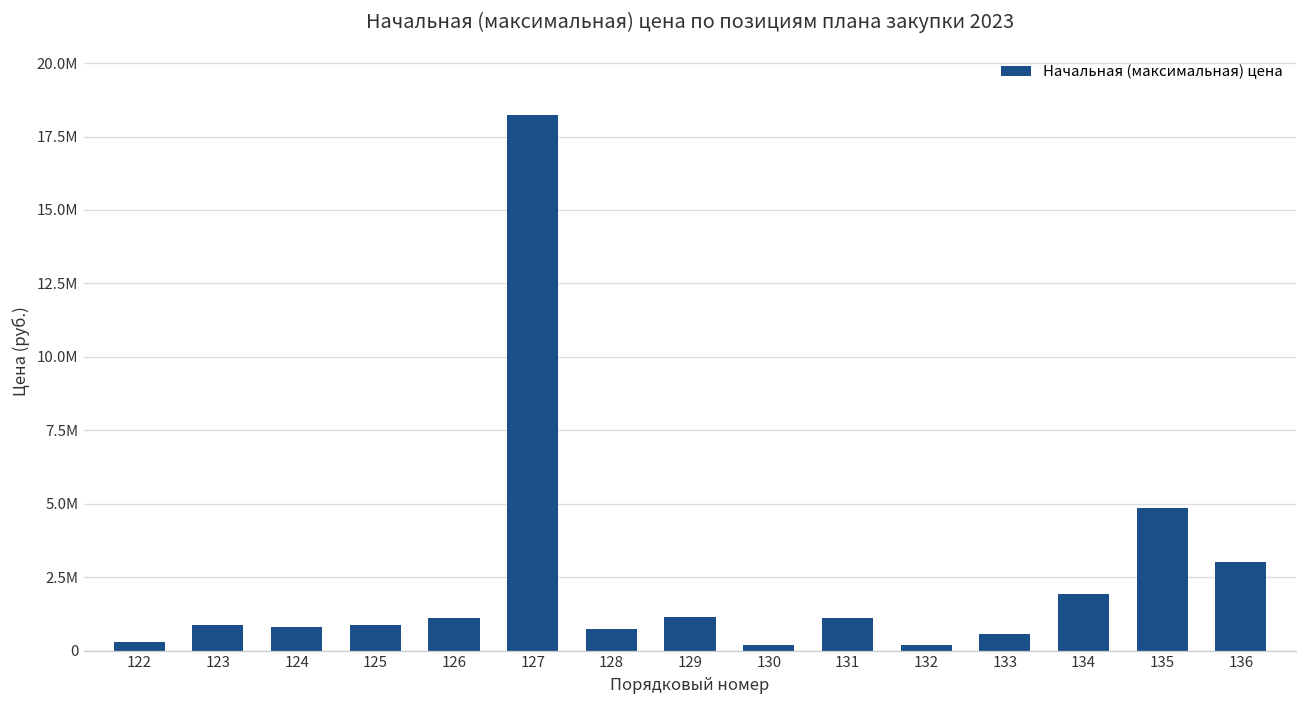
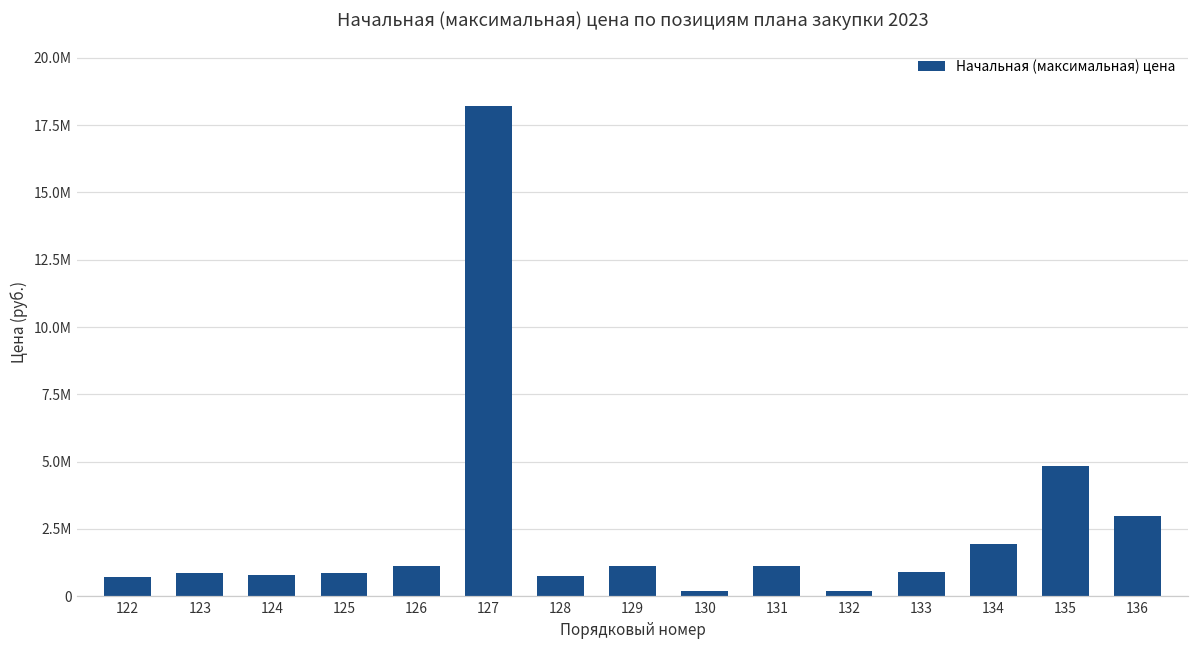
122: 300000 -> 700000
133: 600000 -> 900000
